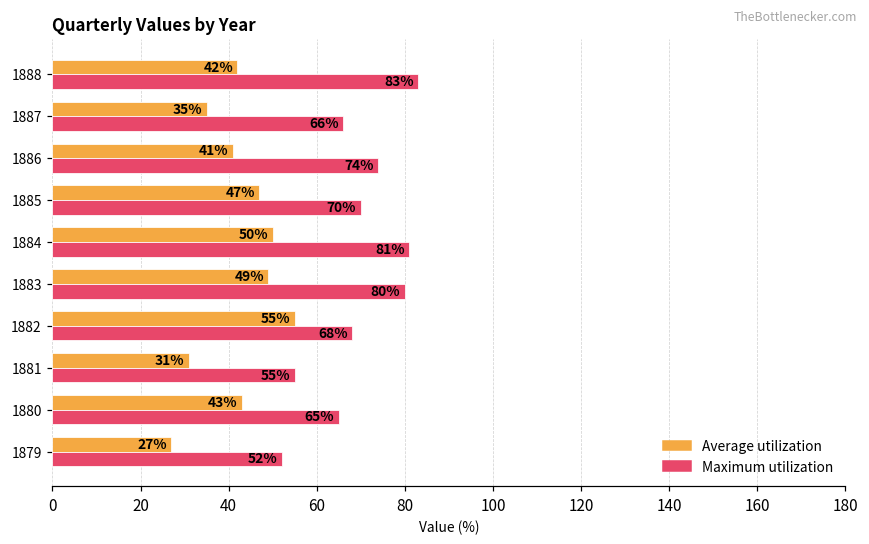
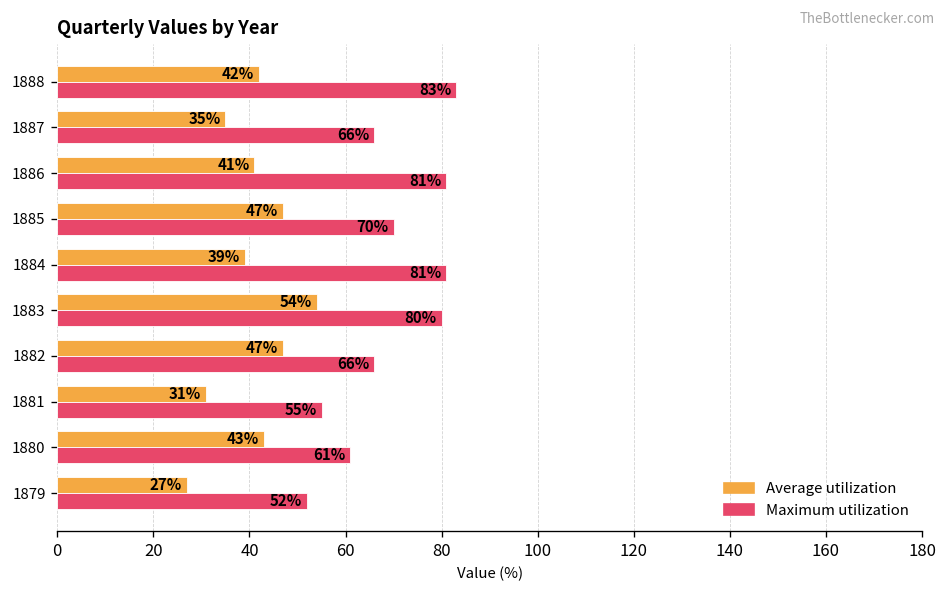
Maximum utilization, 1886: 74% -> 81%
Average utilization, 1884: 50% -> 39%
Average utilization, 1883: 49% -> 54%
Average utilization, 1882: 55% -> 47%
Maximum utilization, 1882: 68% -> 66%
Maximum utilization, 1880: 65% -> 61%
